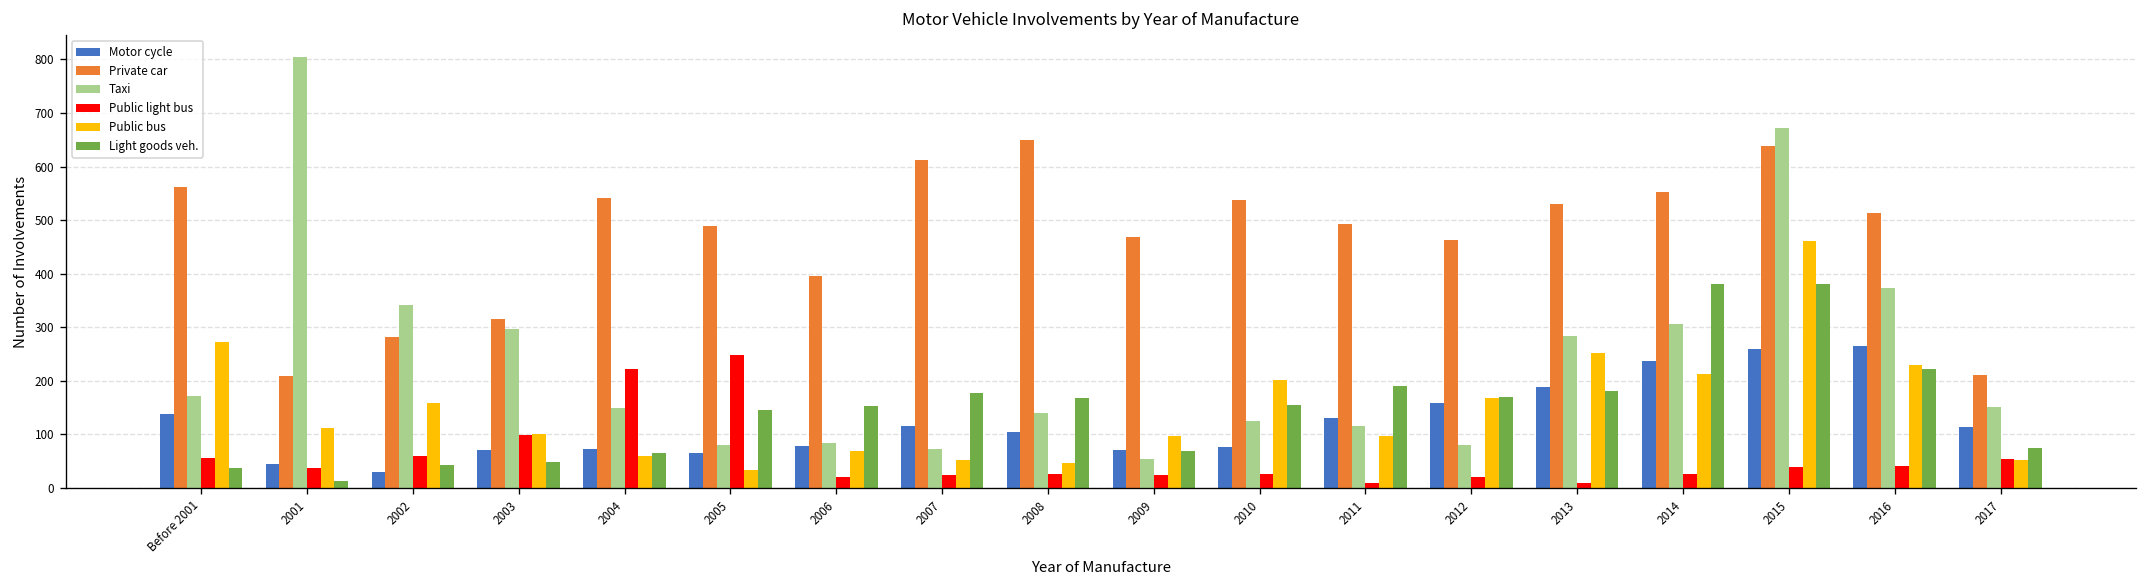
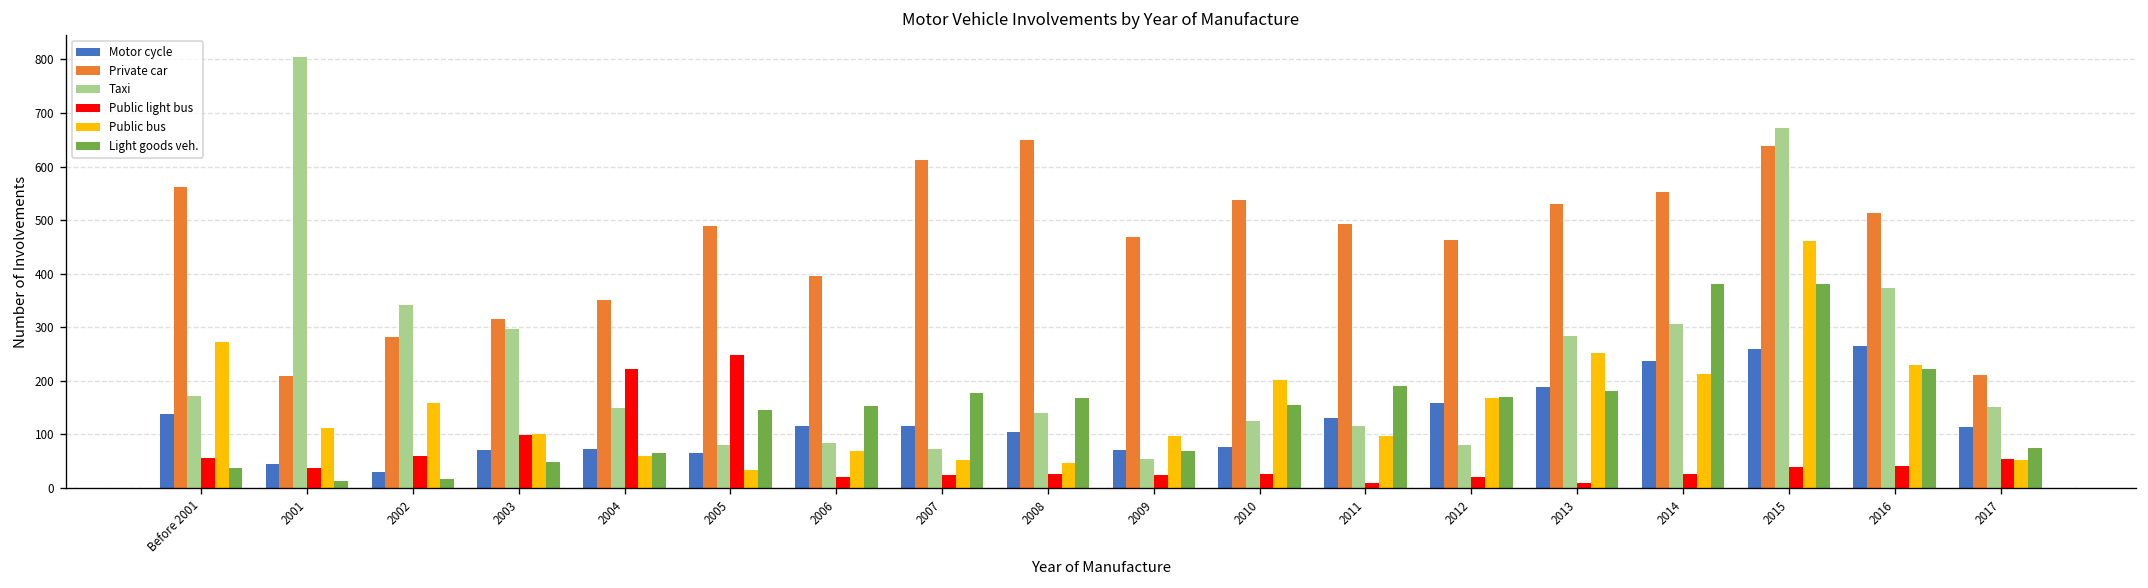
Light goods veh., 2002: 40 -> 20
Private car, 2004: 540 -> 350
Motor cycle, 2006: 80 -> 120
